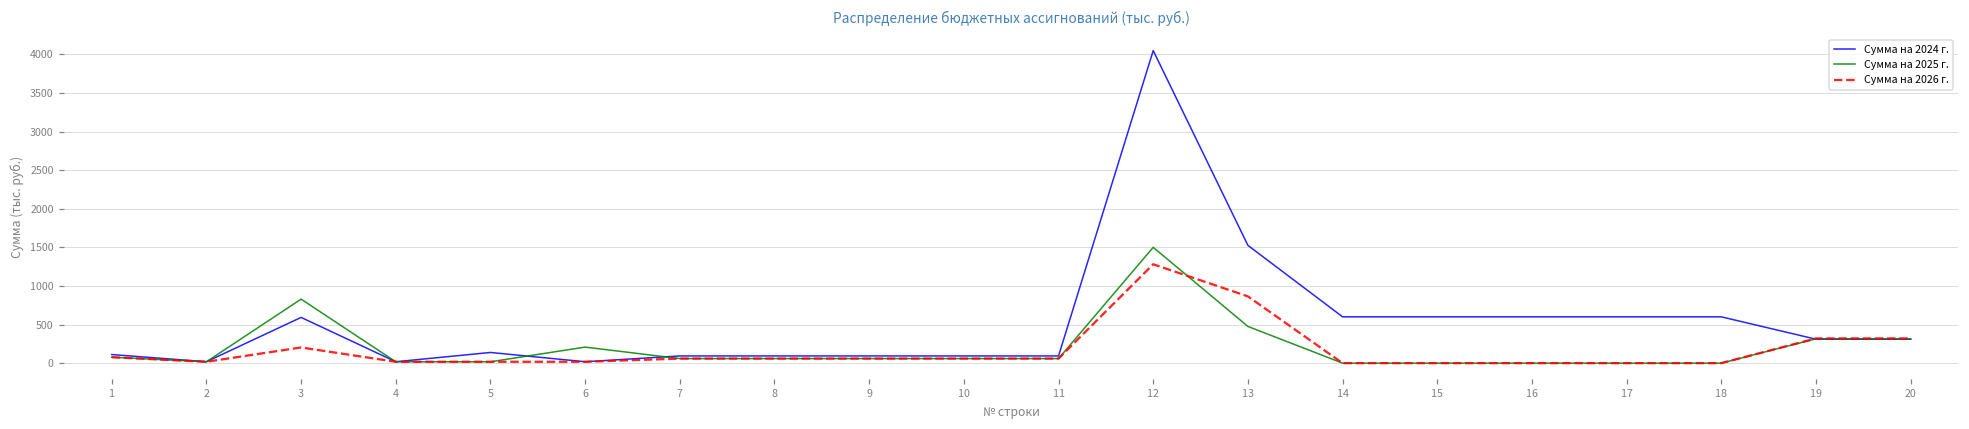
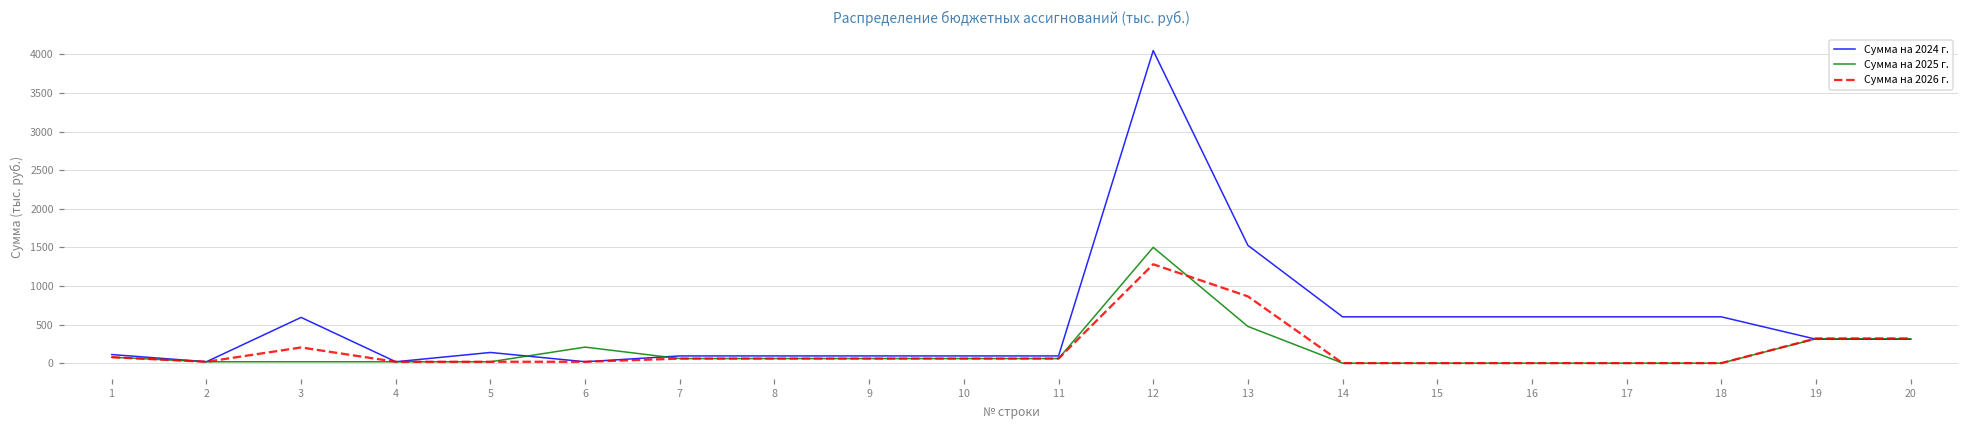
Сумма на 2025 г., 3: 800 -> 0
